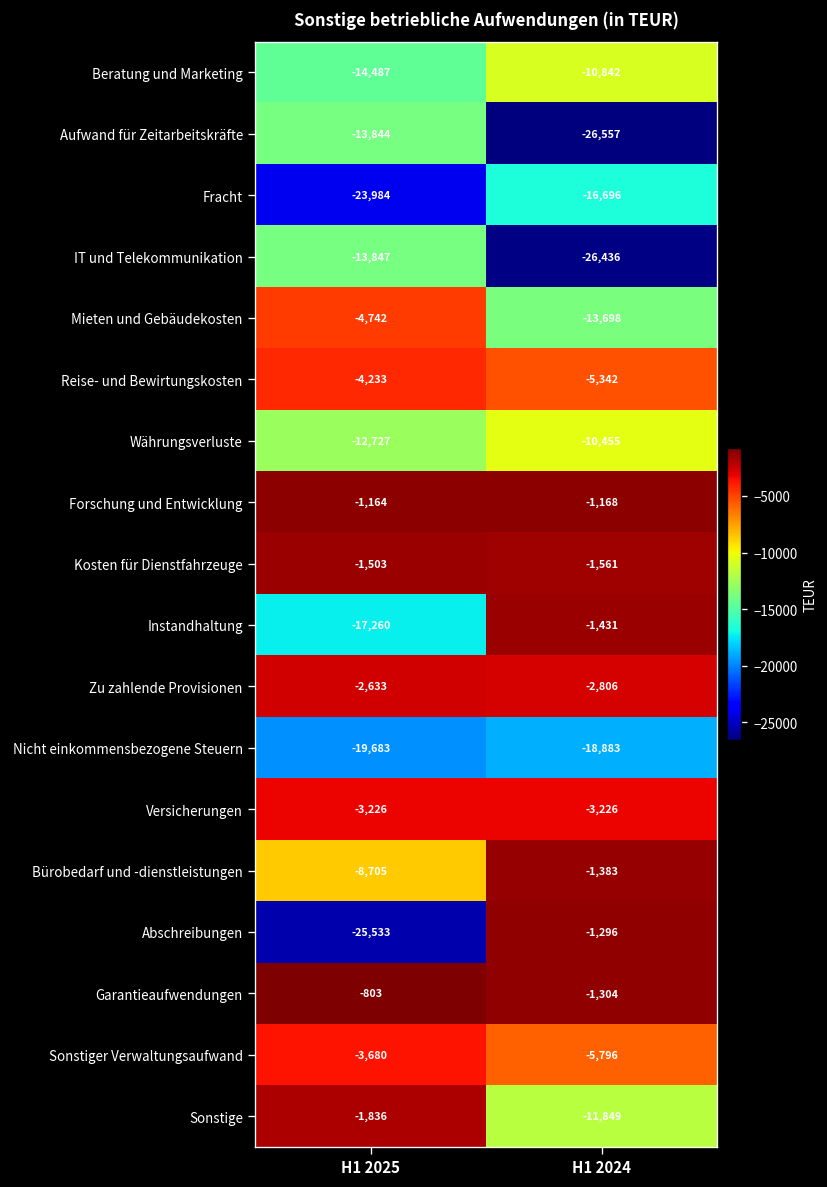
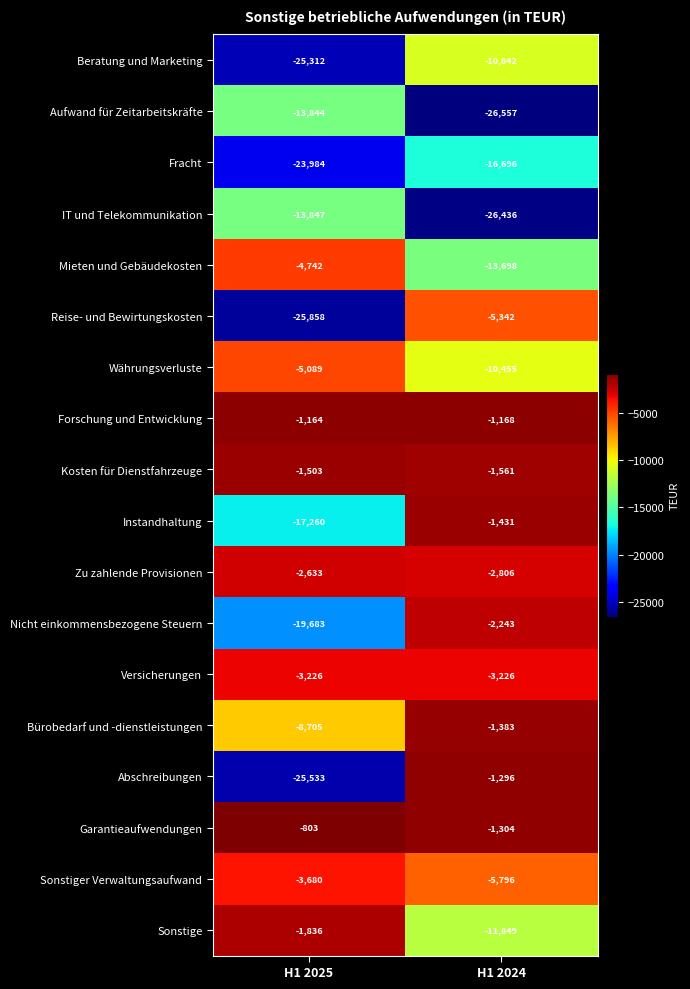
Beratung und Marketing, H1 2025: -14,487 -> -25,312
Reise- und Bewirtungskosten, H1 2025: -4,233 -> -25,858
Währungsverluste, H1 2025: -12,727 -> -5,089
Nicht einkommensbezogene Steuern, H1 2024: -18,883 -> -2,243
